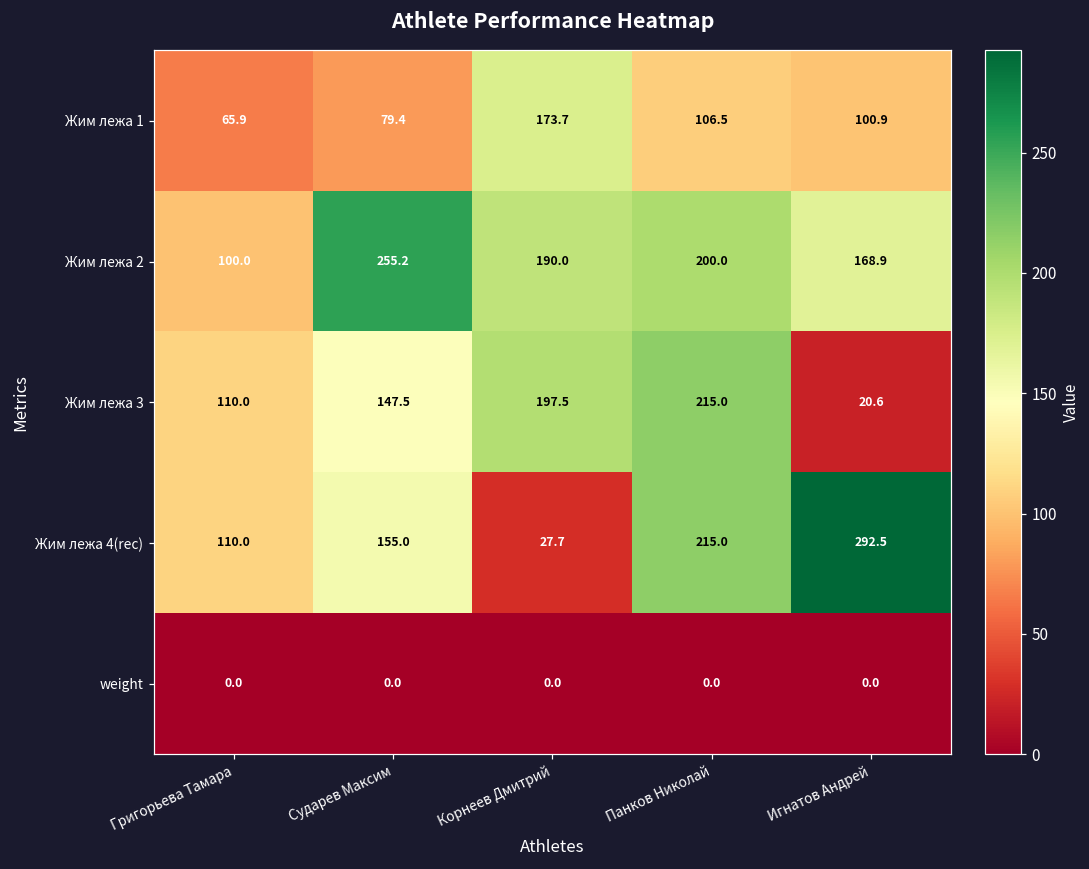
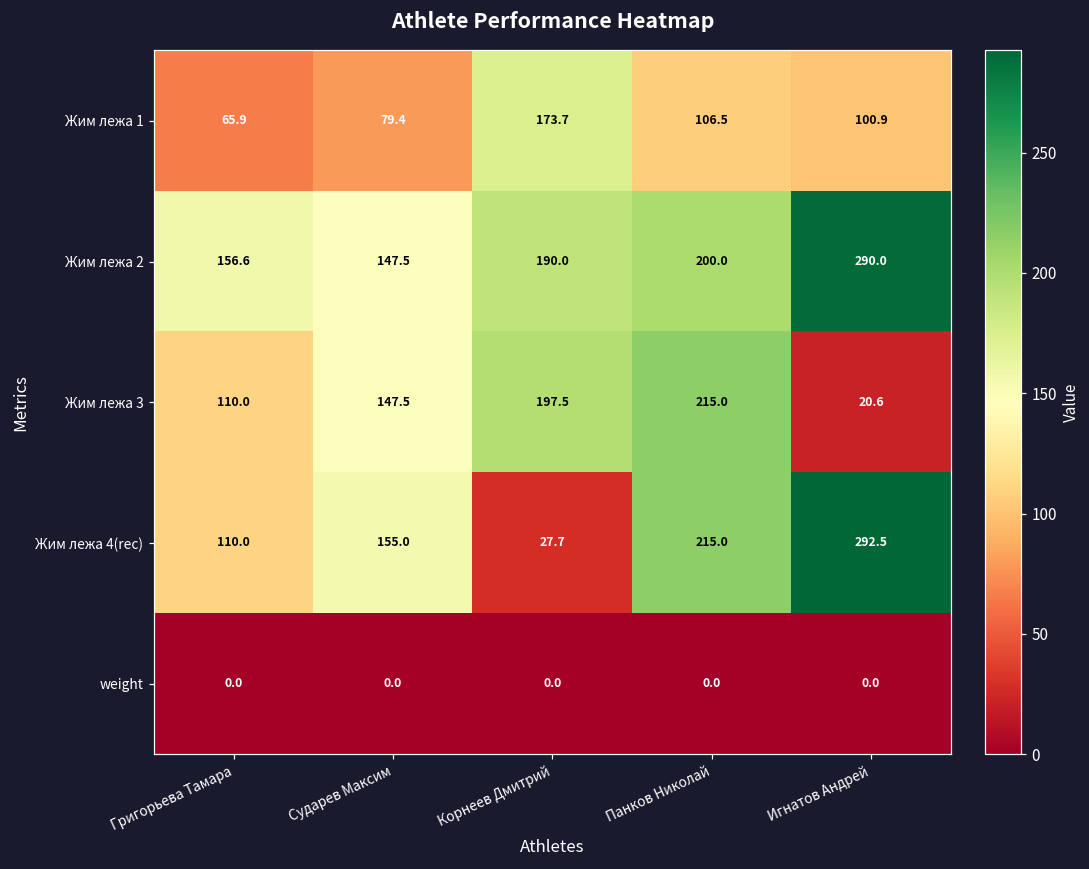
Жим лежа 2, Григорьева Тамара: 100.0 -> 156.6
Жим лежа 2, Сударев Максим: 255.2 -> 147.5
Жим лежа 2, Игнатов Андрей: 168.9 -> 290.0
